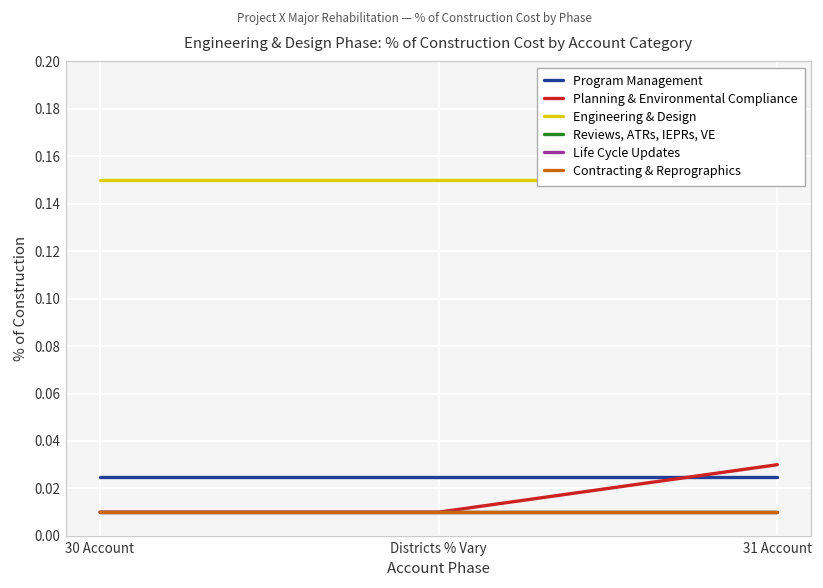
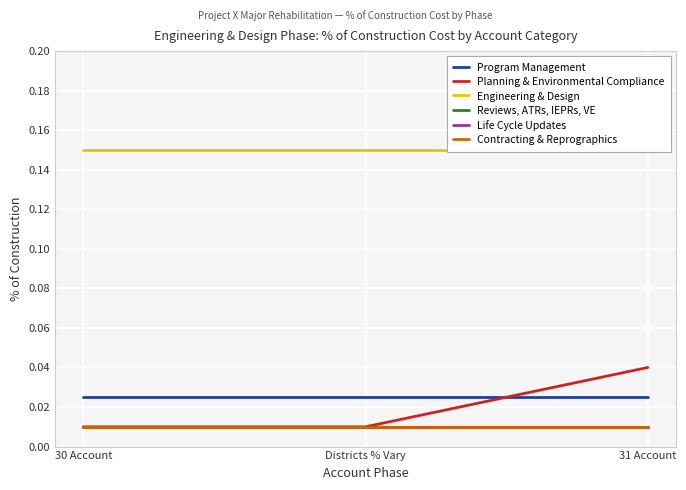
Planning & Environmental Compliance, 31 Account: 0.03 -> 0.04
